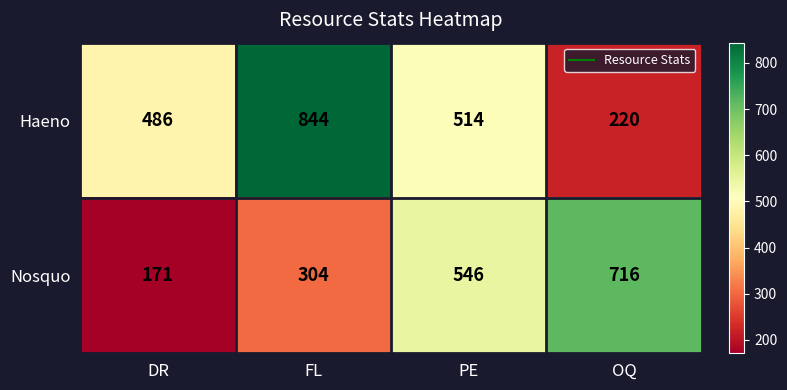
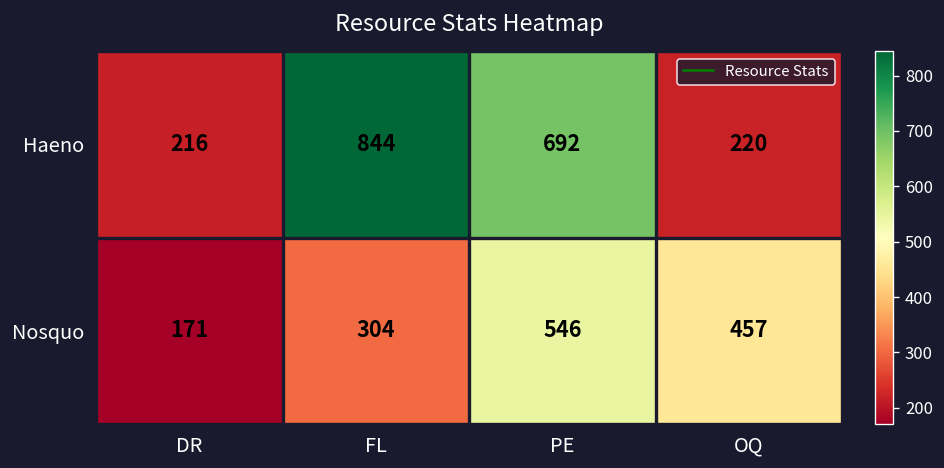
Haeno, DR: 486 -> 216
Haeno, PE: 514 -> 692
Nosquo, OQ: 716 -> 457
